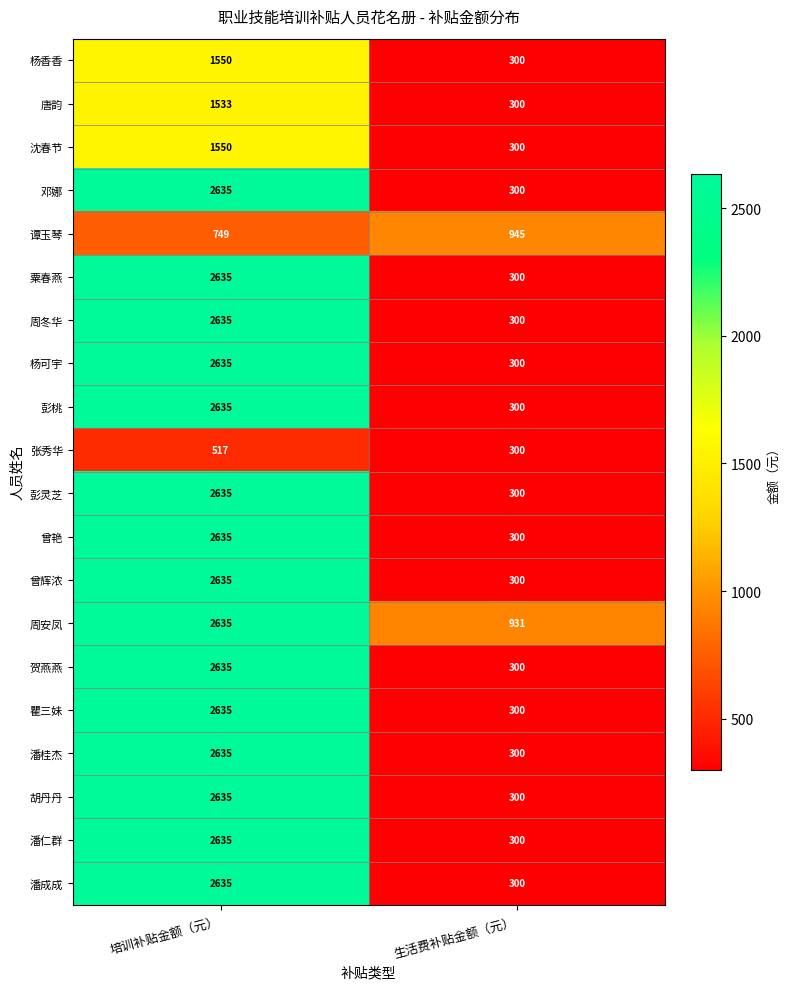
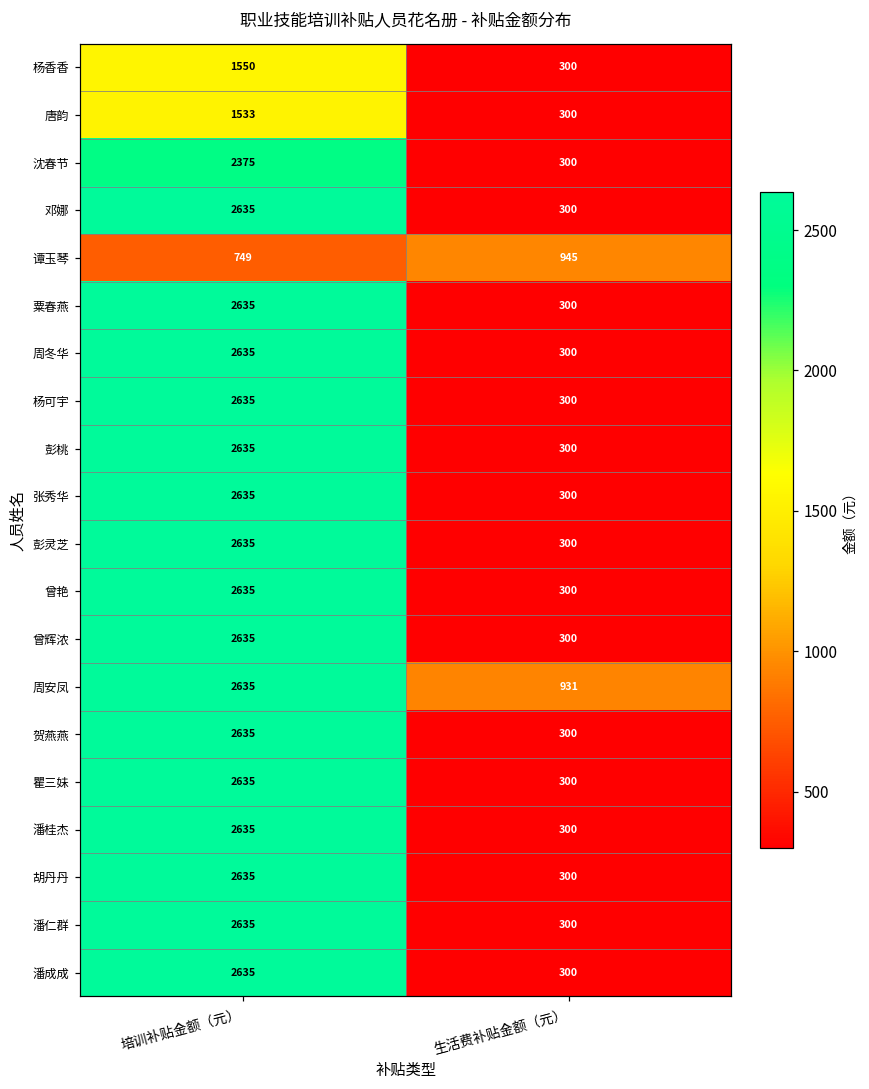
沈春节, 培训补贴金额（元）: 1550 -> 2375
张秀华, 培训补贴金额（元）: 517 -> 2635
